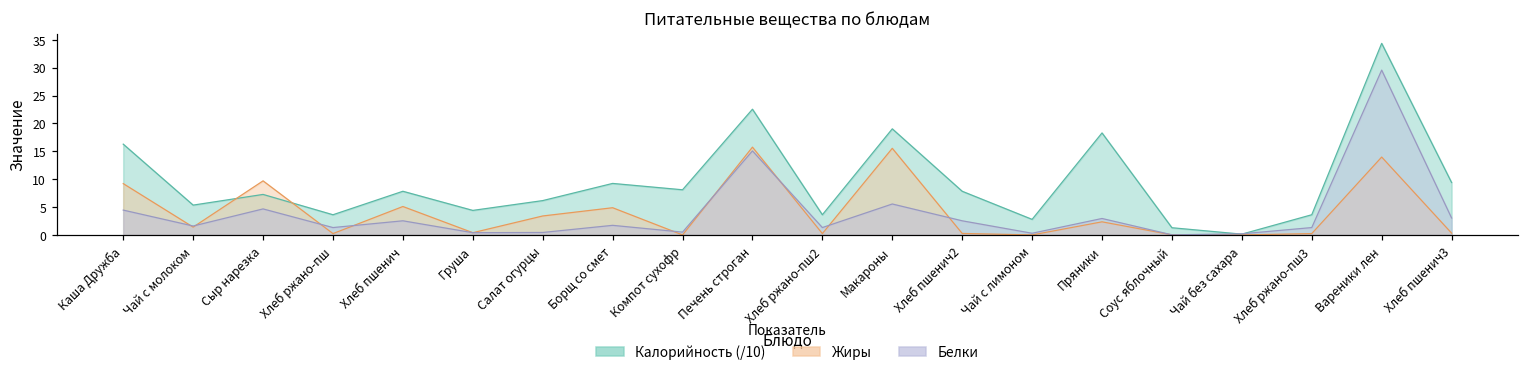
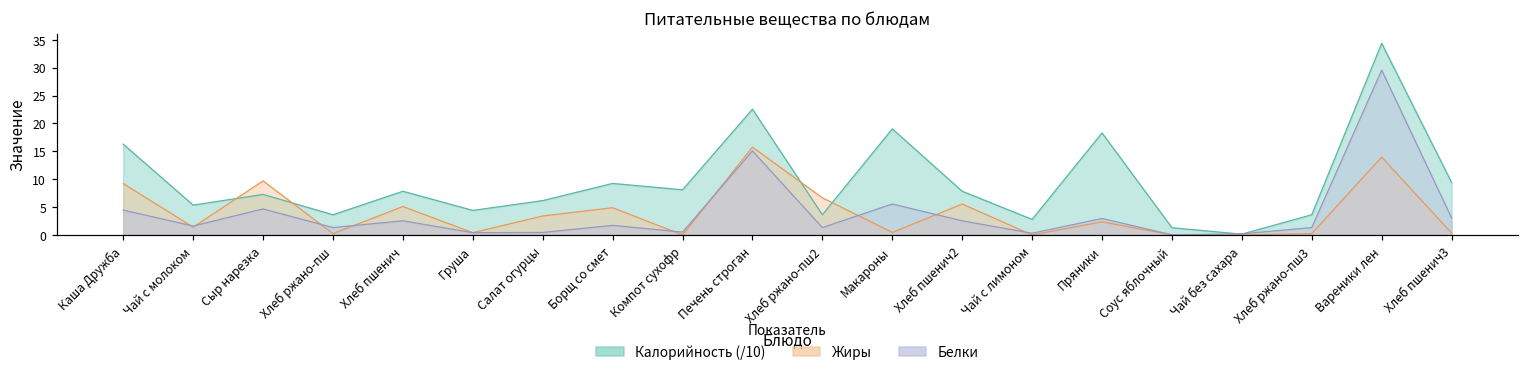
Жиры, Хлеб ржано-пш2: 0 -> 7
Жиры, Макароны: 16 -> 0
Жиры, Хлеб пшенич2: 0 -> 6
